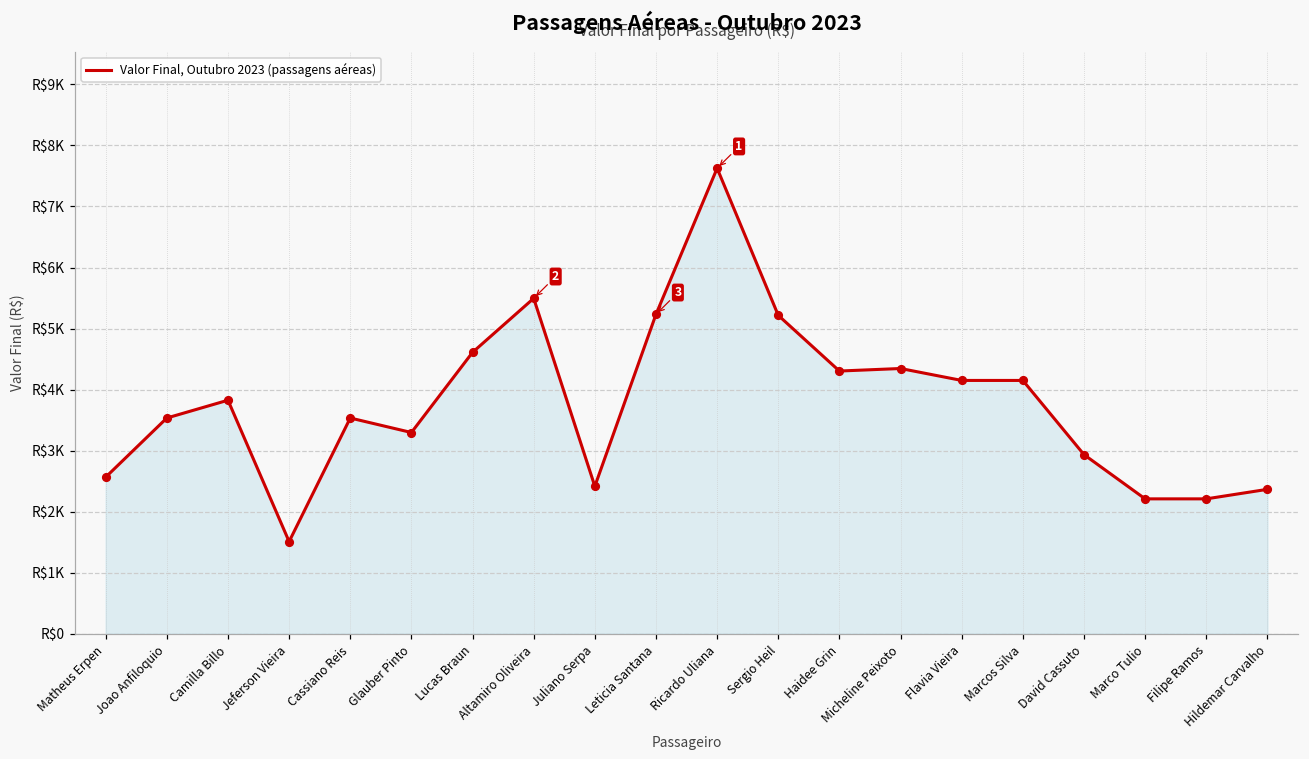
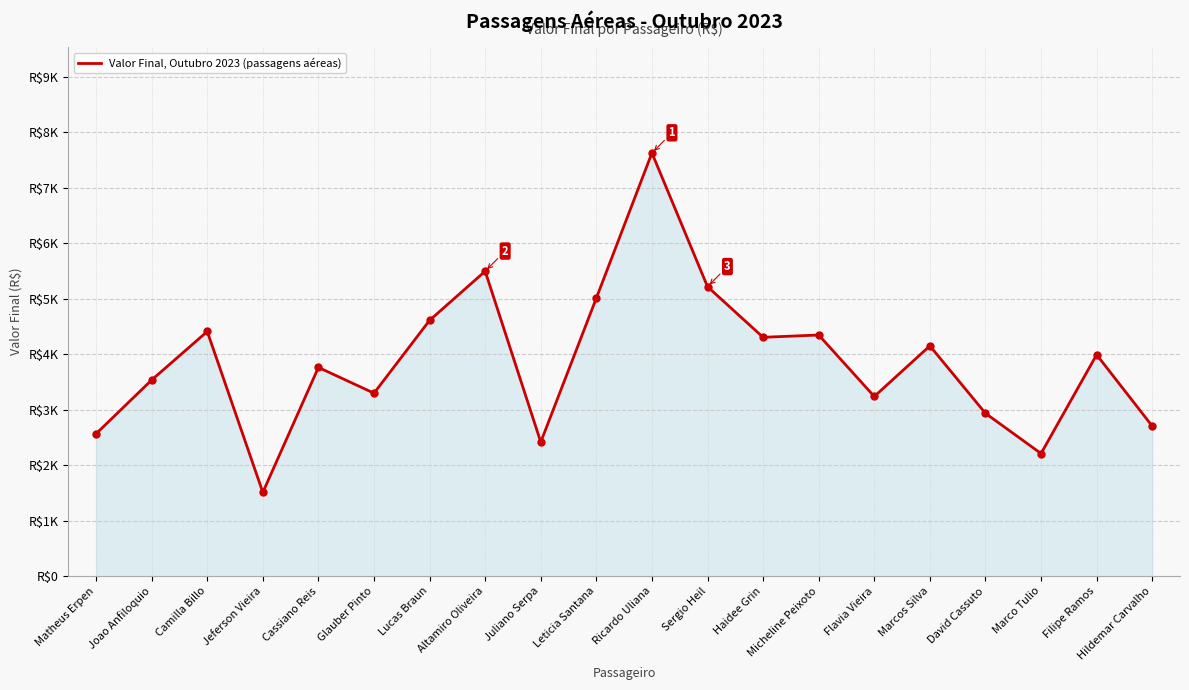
Camilla Billo: R$3800 -> R$4400
Cassiano Reis: R$3500 -> R$3800
Leticia Santana: R$5200 -> R$5000
Flavia Vieira: R$4100 -> R$3200
Filipe Ramos: R$2200 -> R$4000
Hildemar Carvalho: R$2400 -> R$2700
